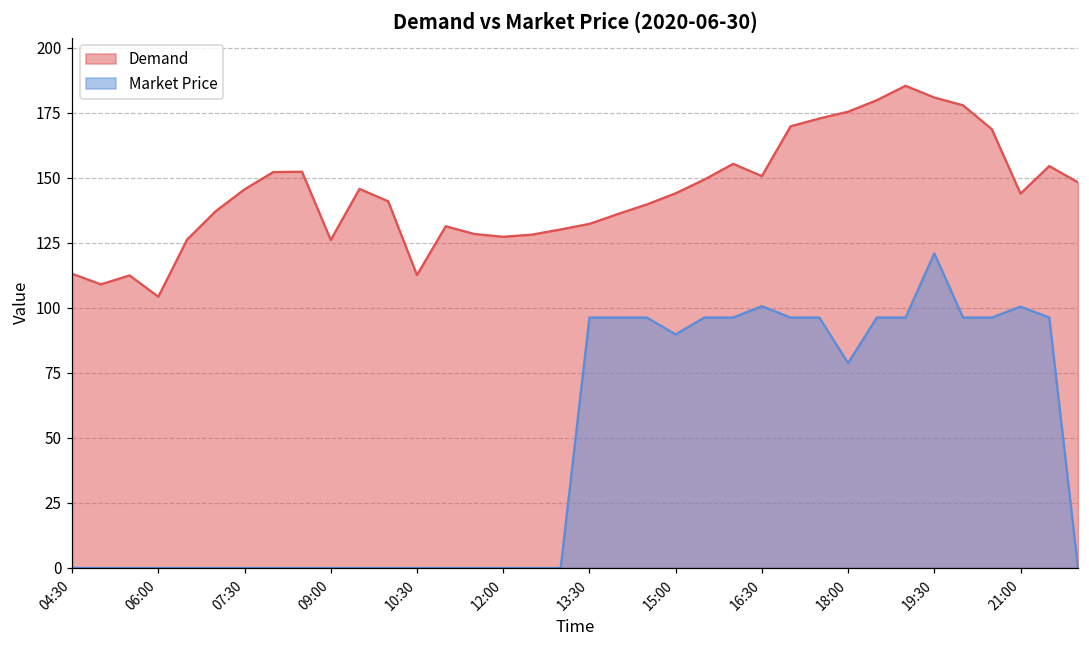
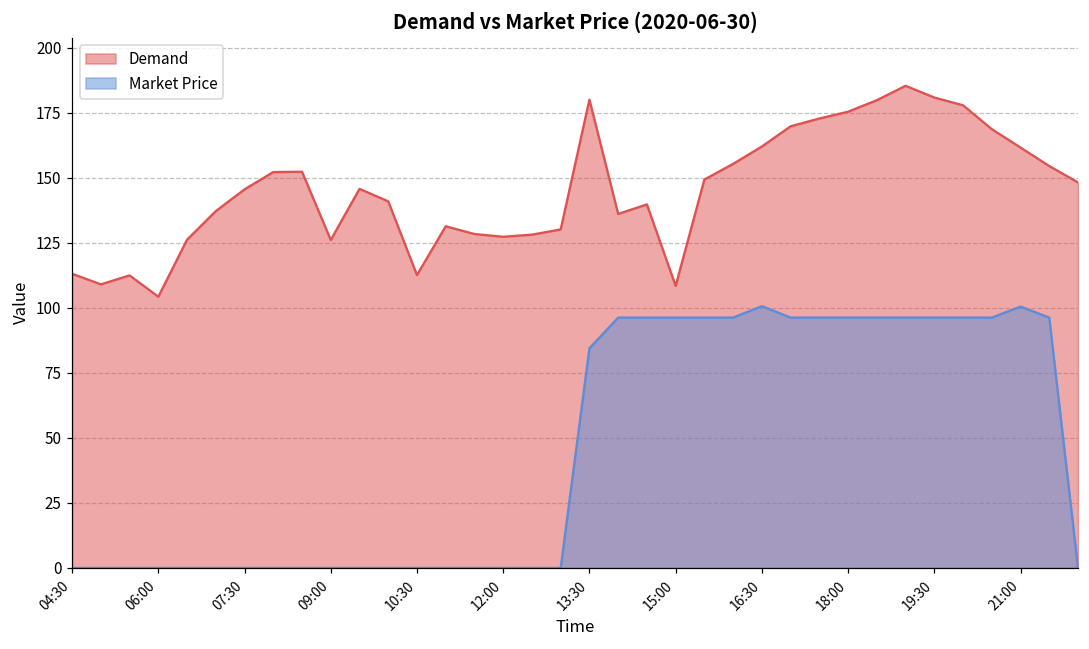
Demand, 13:30: 132 -> 180
Market Price, 13:30: 96 -> 84
Demand, 15:00: 144 -> 108
Market Price, 15:00: 90 -> 96
Demand, 16:30: 151 -> 162
Market Price, 18:00: 79 -> 96
Market Price, 19:30: 121 -> 96
Demand, 21:00: 144 -> 162
